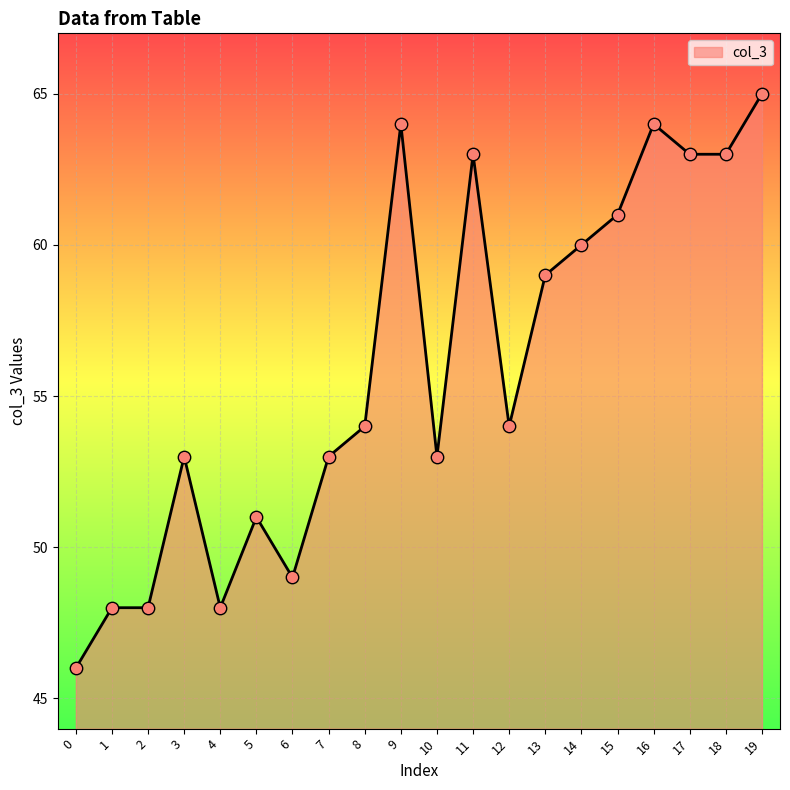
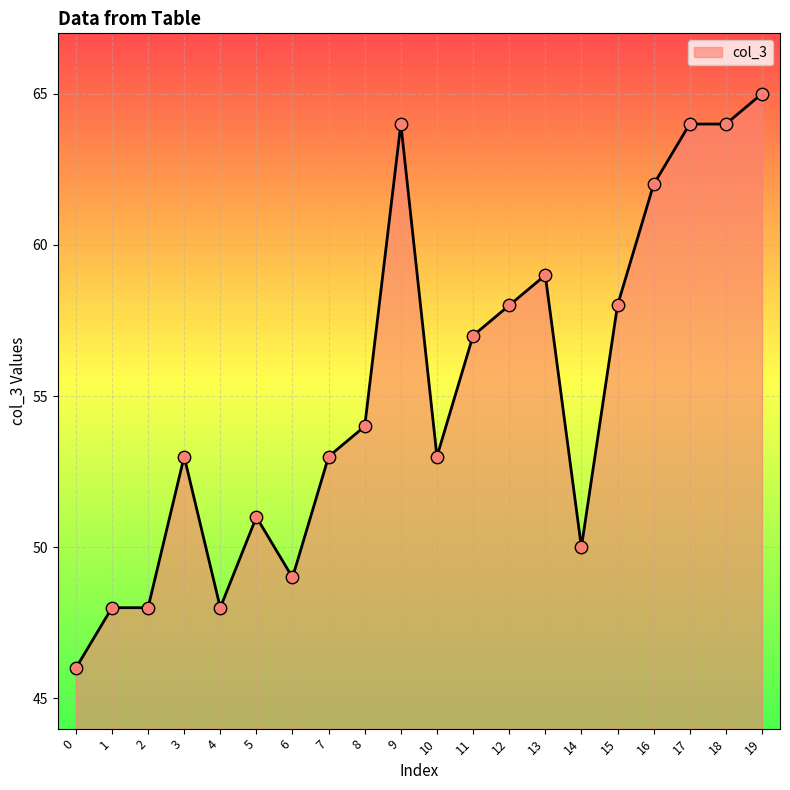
11: 63 -> 57
12: 54 -> 58
14: 60 -> 50
15: 61 -> 58
16: 64 -> 62
17: 63 -> 64
18: 63 -> 64
